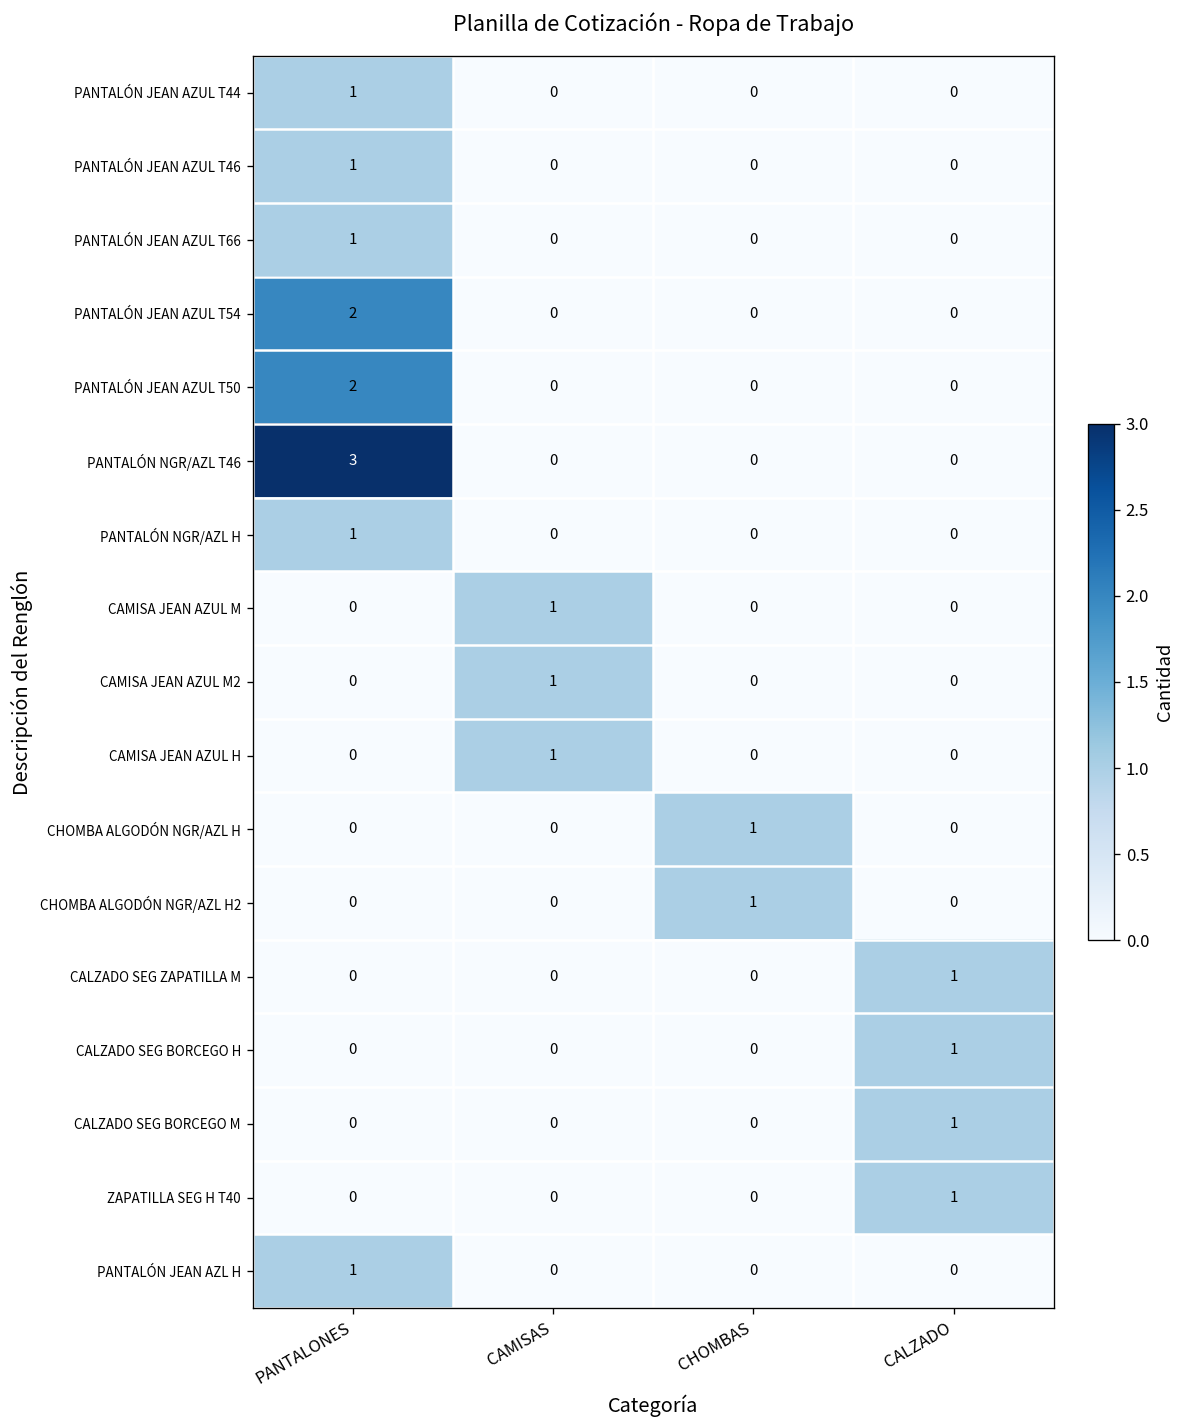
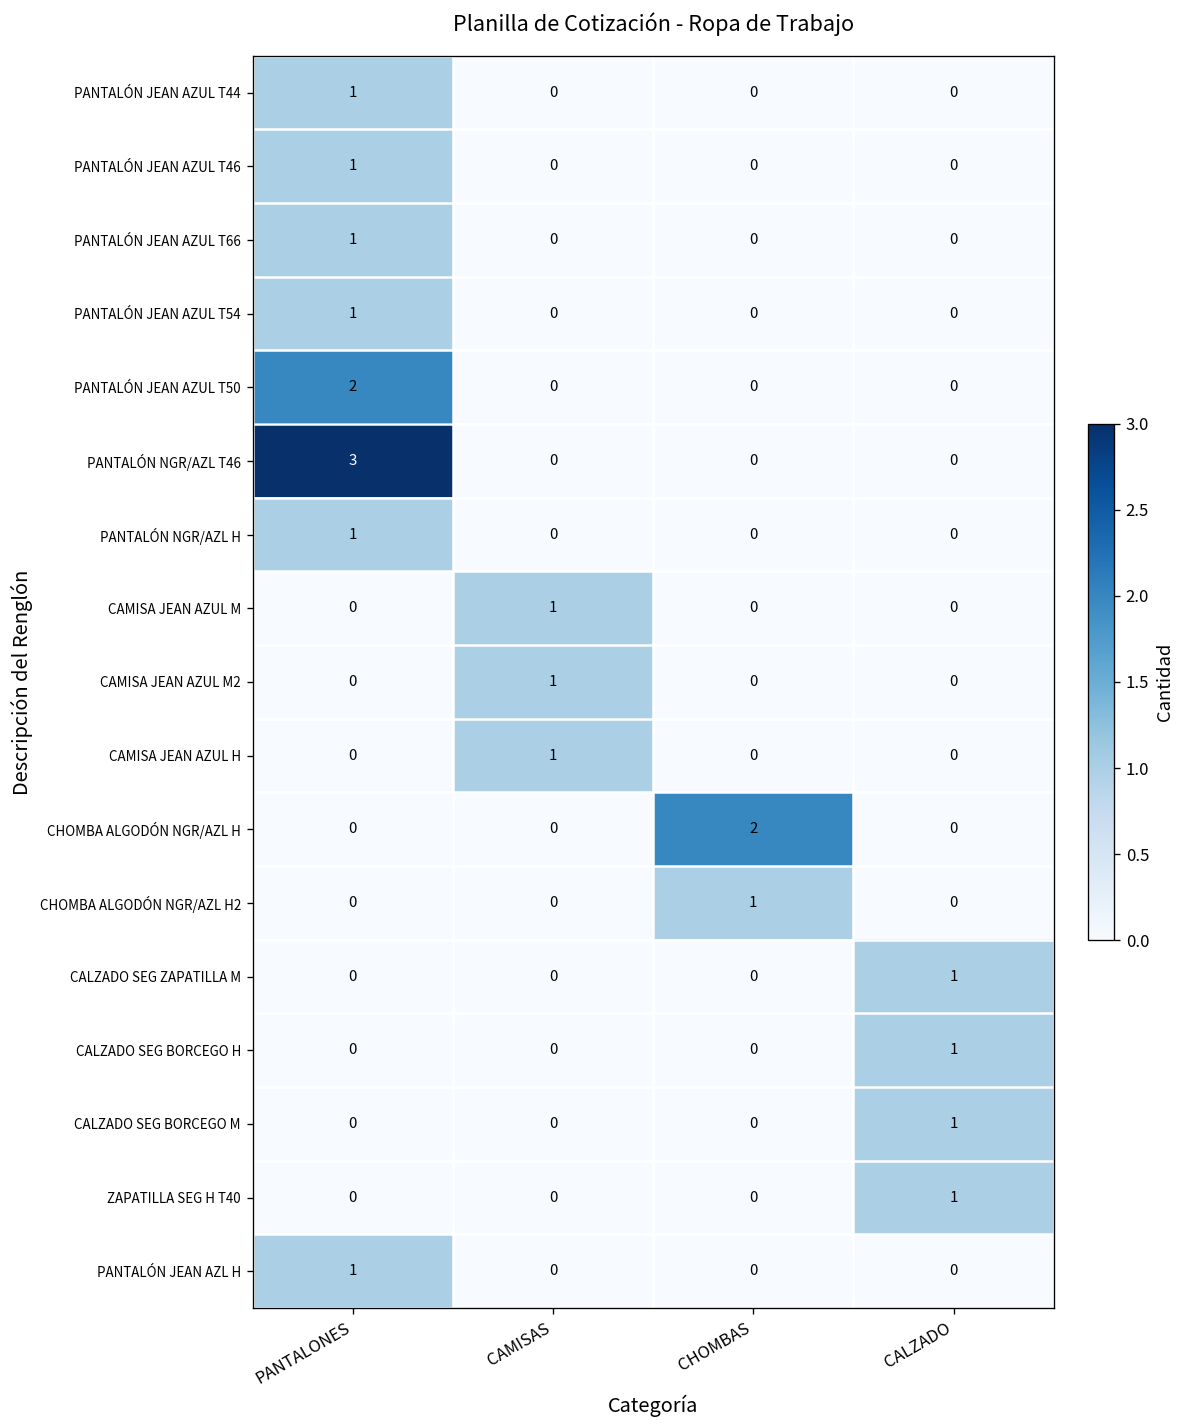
PANTALÓN JEAN AZUL T54, PANTALONES: 2 -> 1
CHOMBA ALGODÓN NGR/AZL H, CHOMBAS: 1 -> 2
